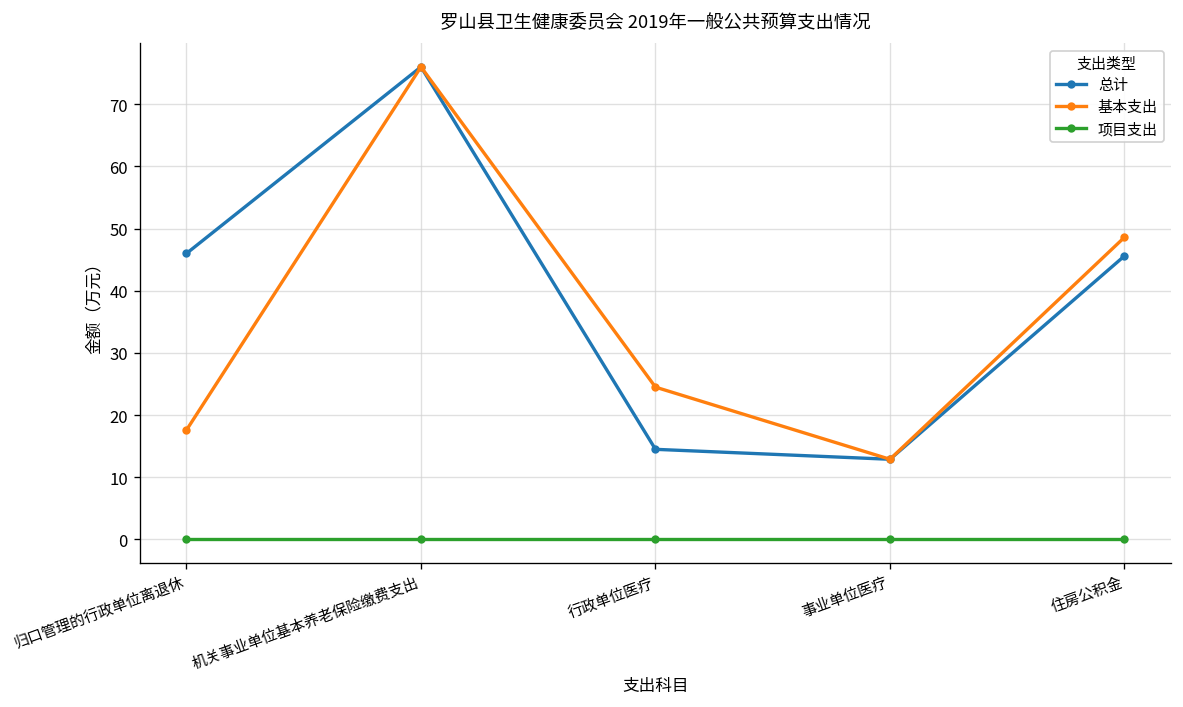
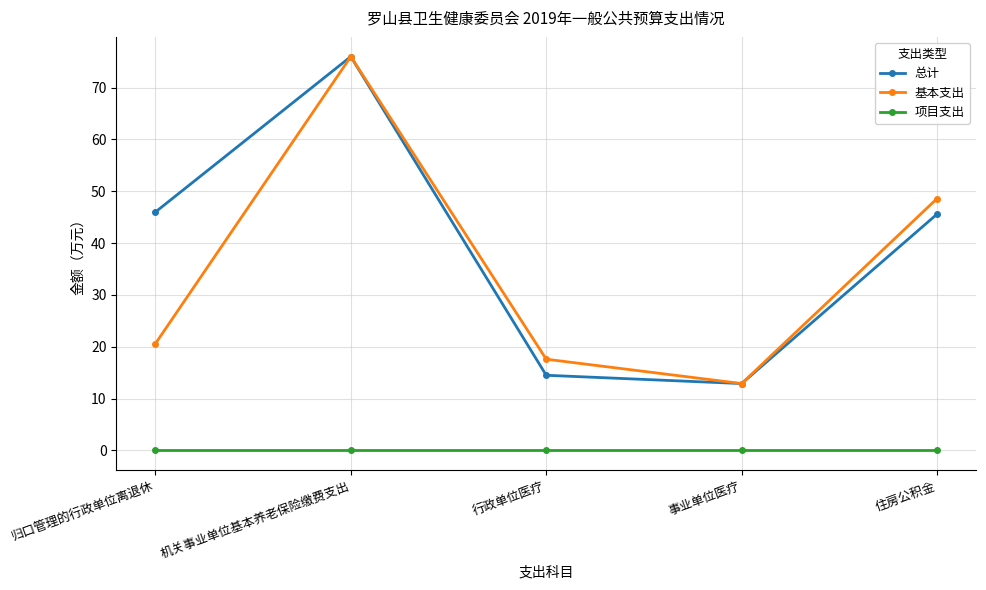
基本支出, 归口管理的行政单位离退休: 18 -> 21
基本支出, 行政单位医疗: 25 -> 18
